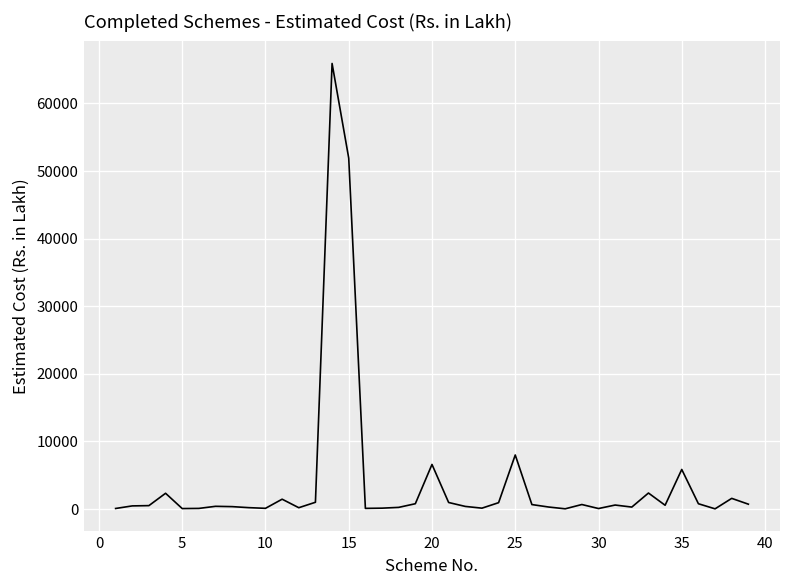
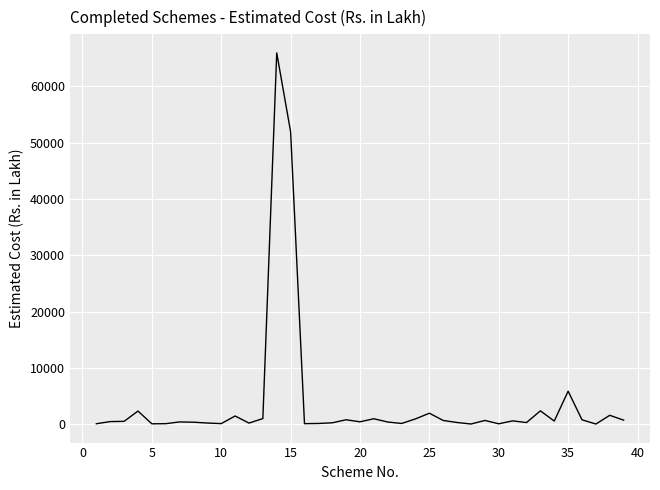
20: 7000 -> 0
25: 8000 -> 2000
